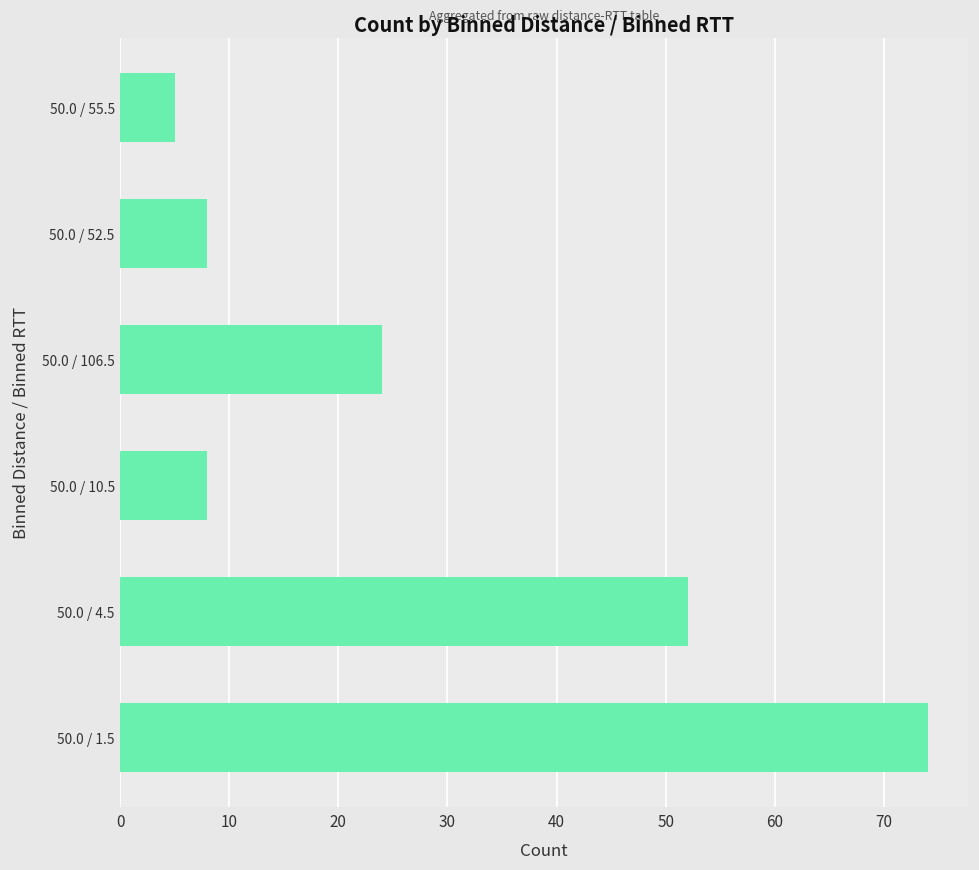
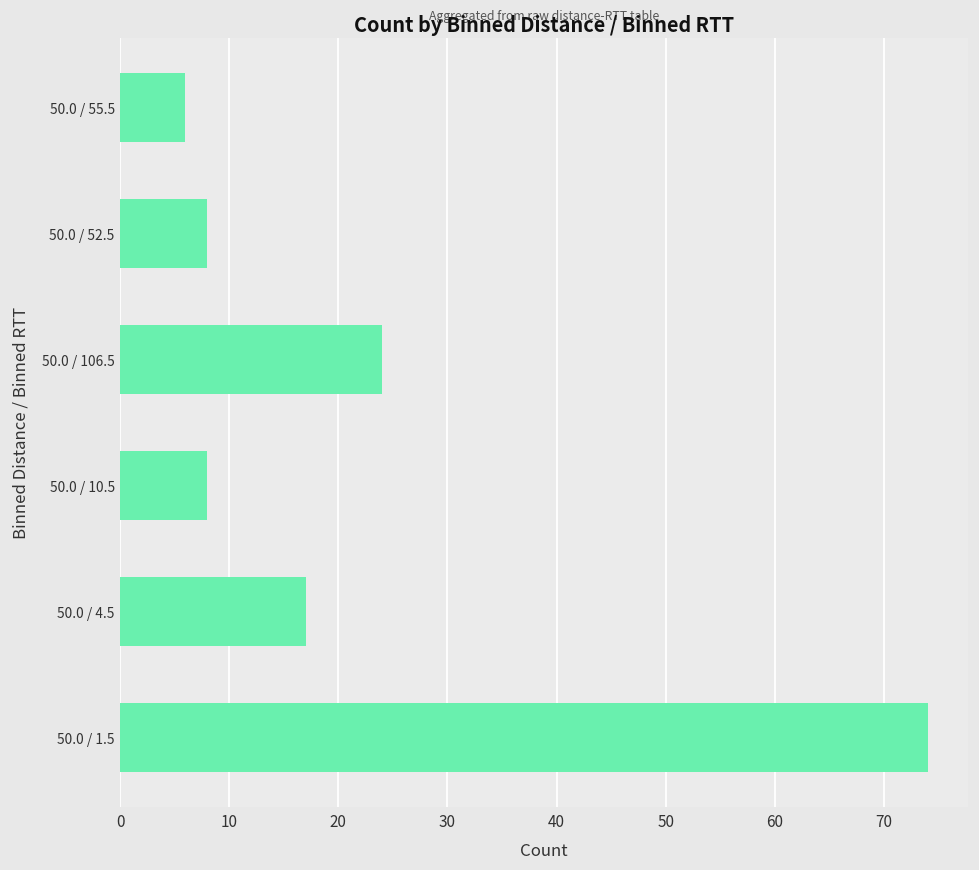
50.0 / 55.5: 5 -> 6
50.0 / 4.5: 52 -> 17
